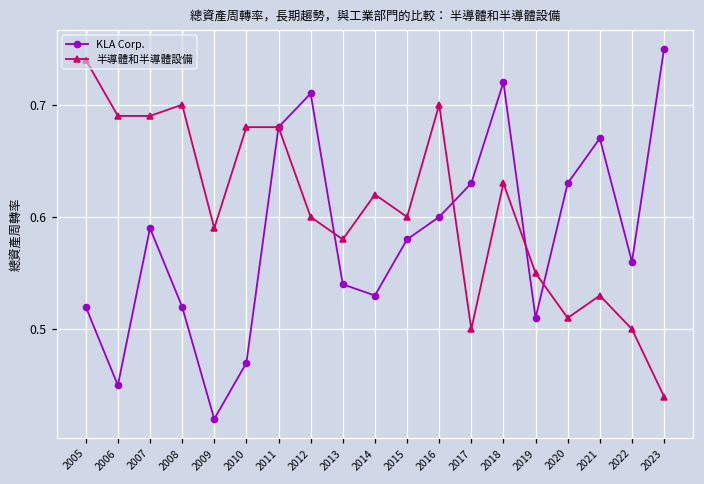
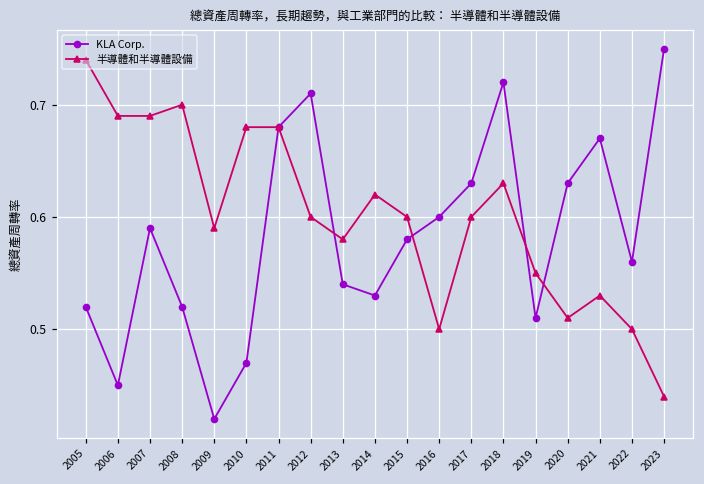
半導體和半導體設備, 2016: 0.7 -> 0.5
半導體和半導體設備, 2017: 0.5 -> 0.6
